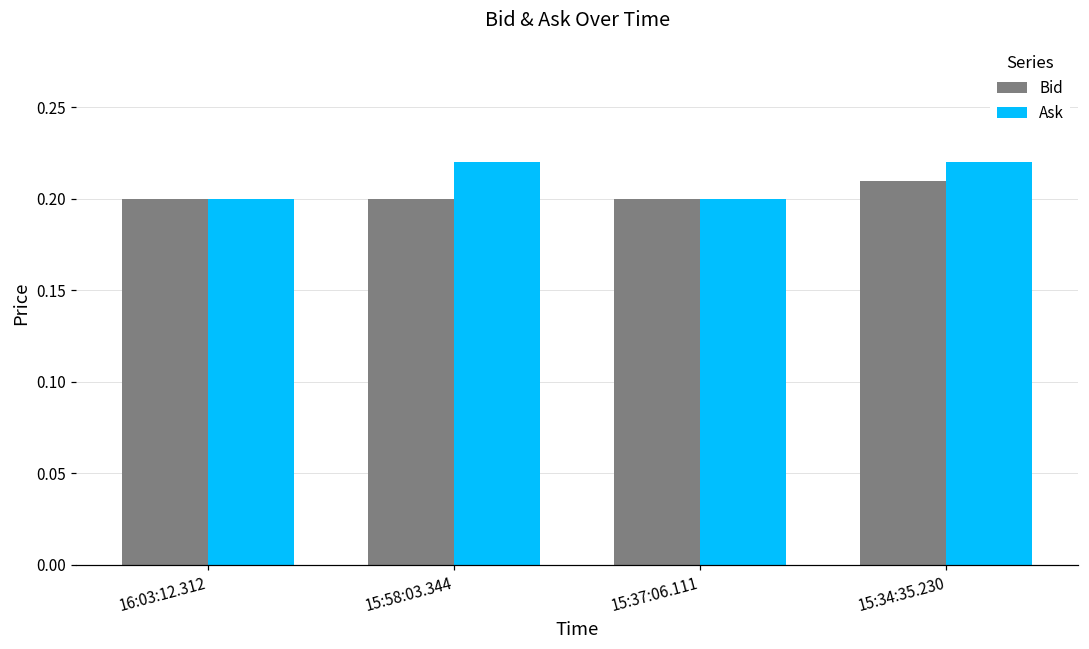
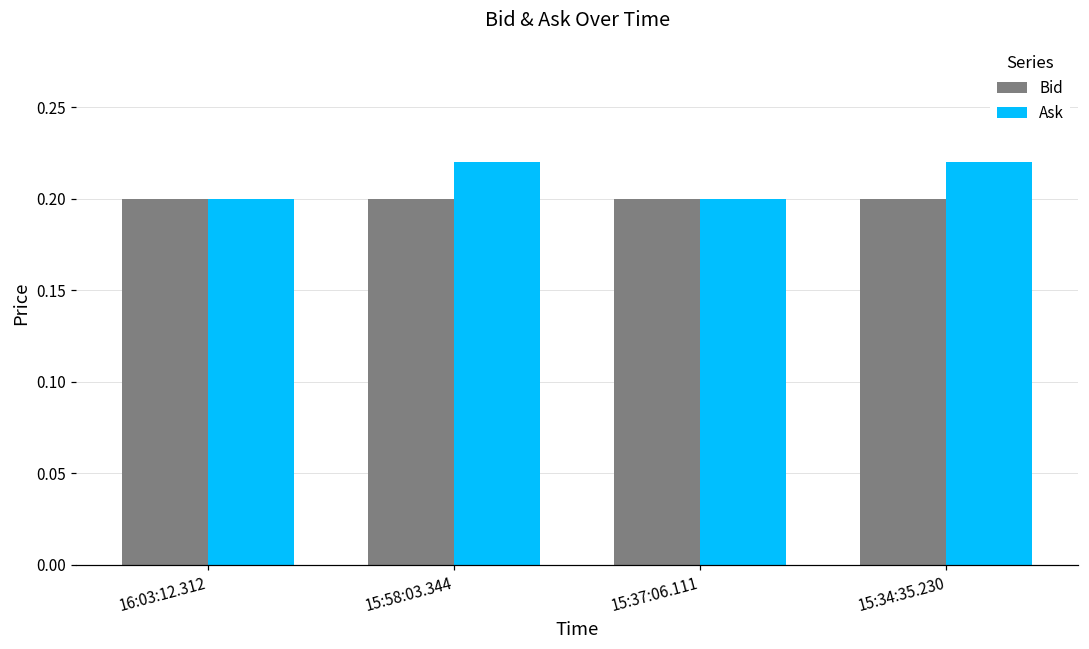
Bid, 15:34:35.230: 0.21 -> 0.20
